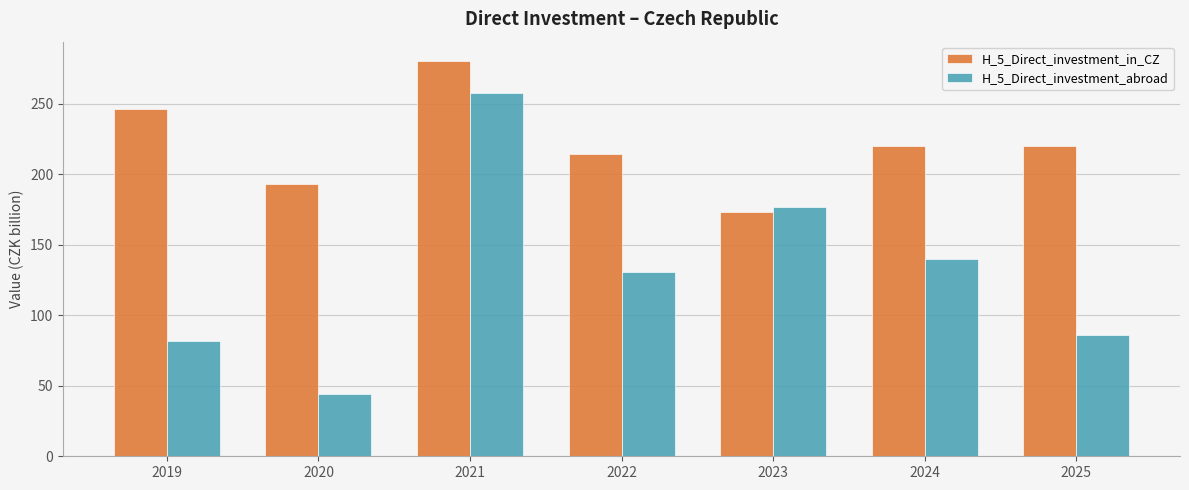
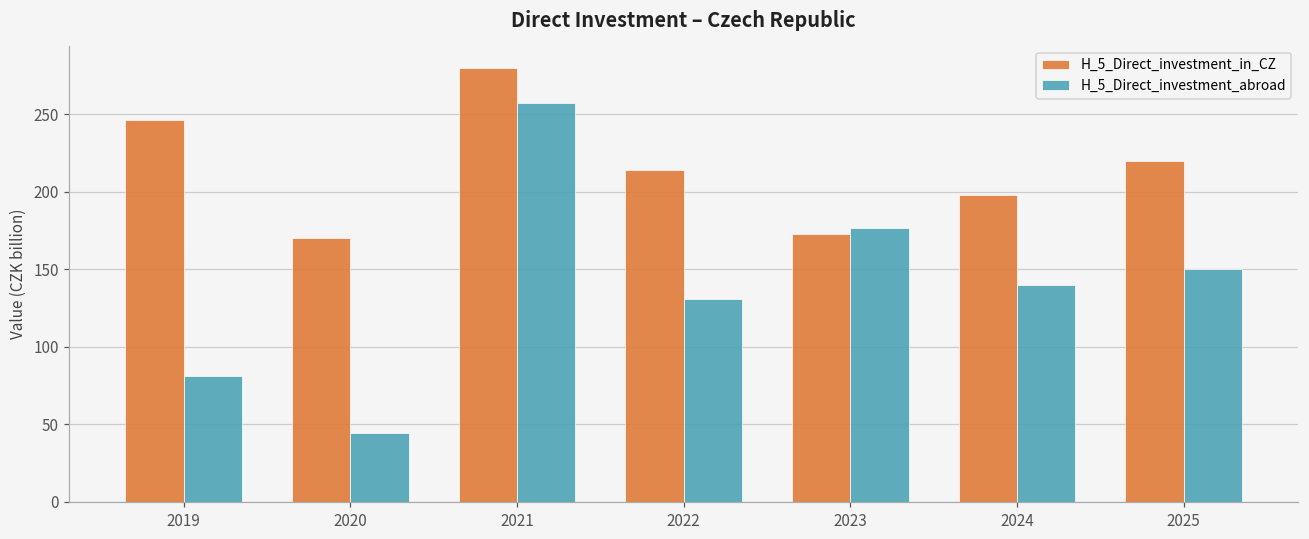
H_5_Direct_investment_in_CZ, 2020: 193 -> 170
H_5_Direct_investment_in_CZ, 2024: 220 -> 198
H_5_Direct_investment_abroad, 2025: 86 -> 150
